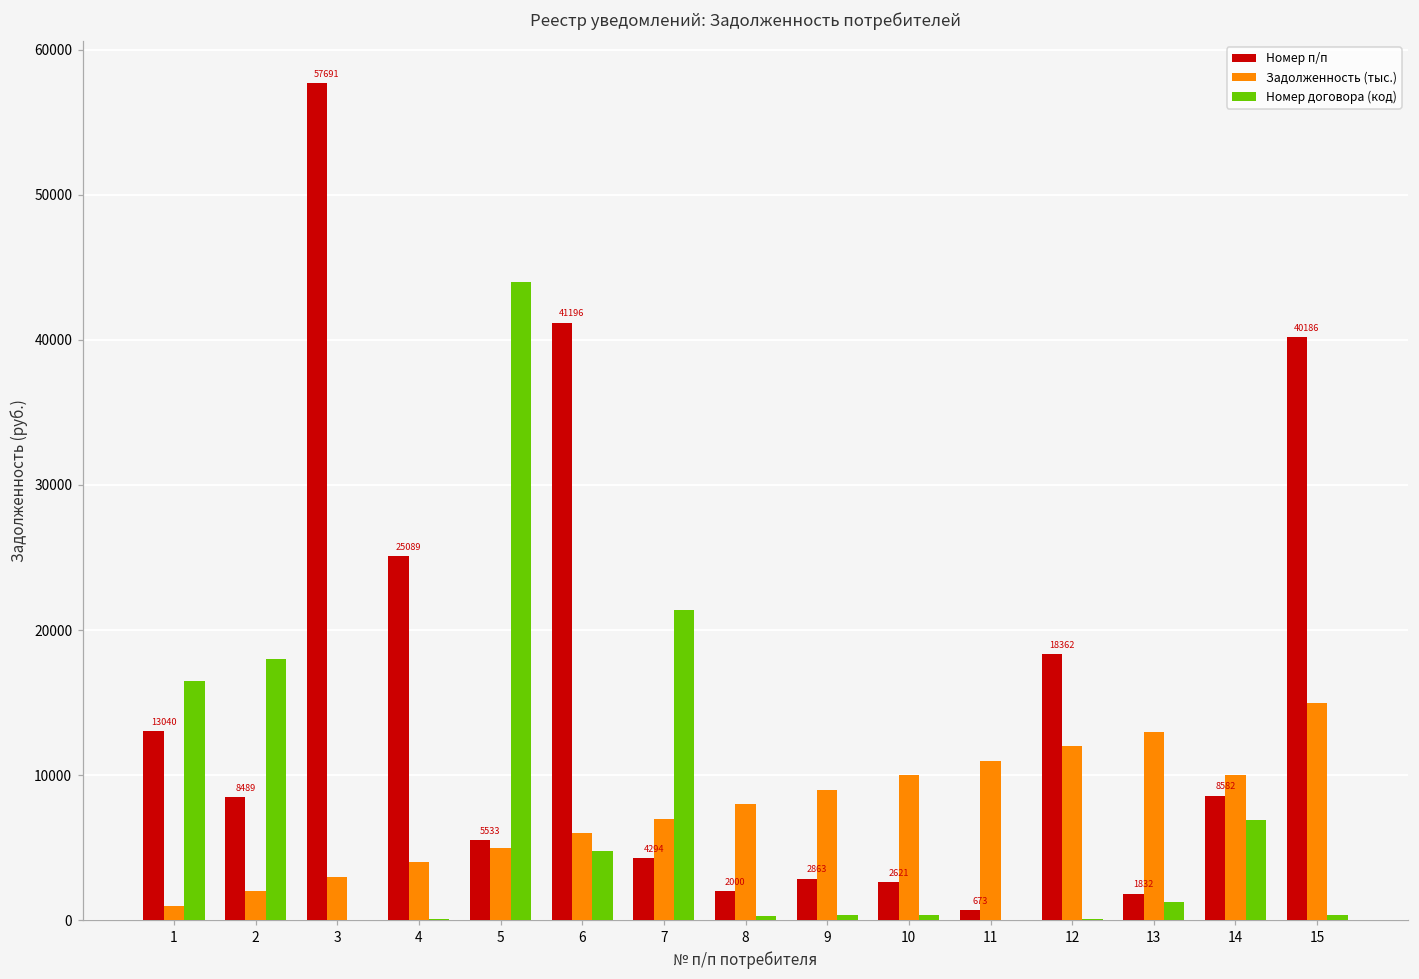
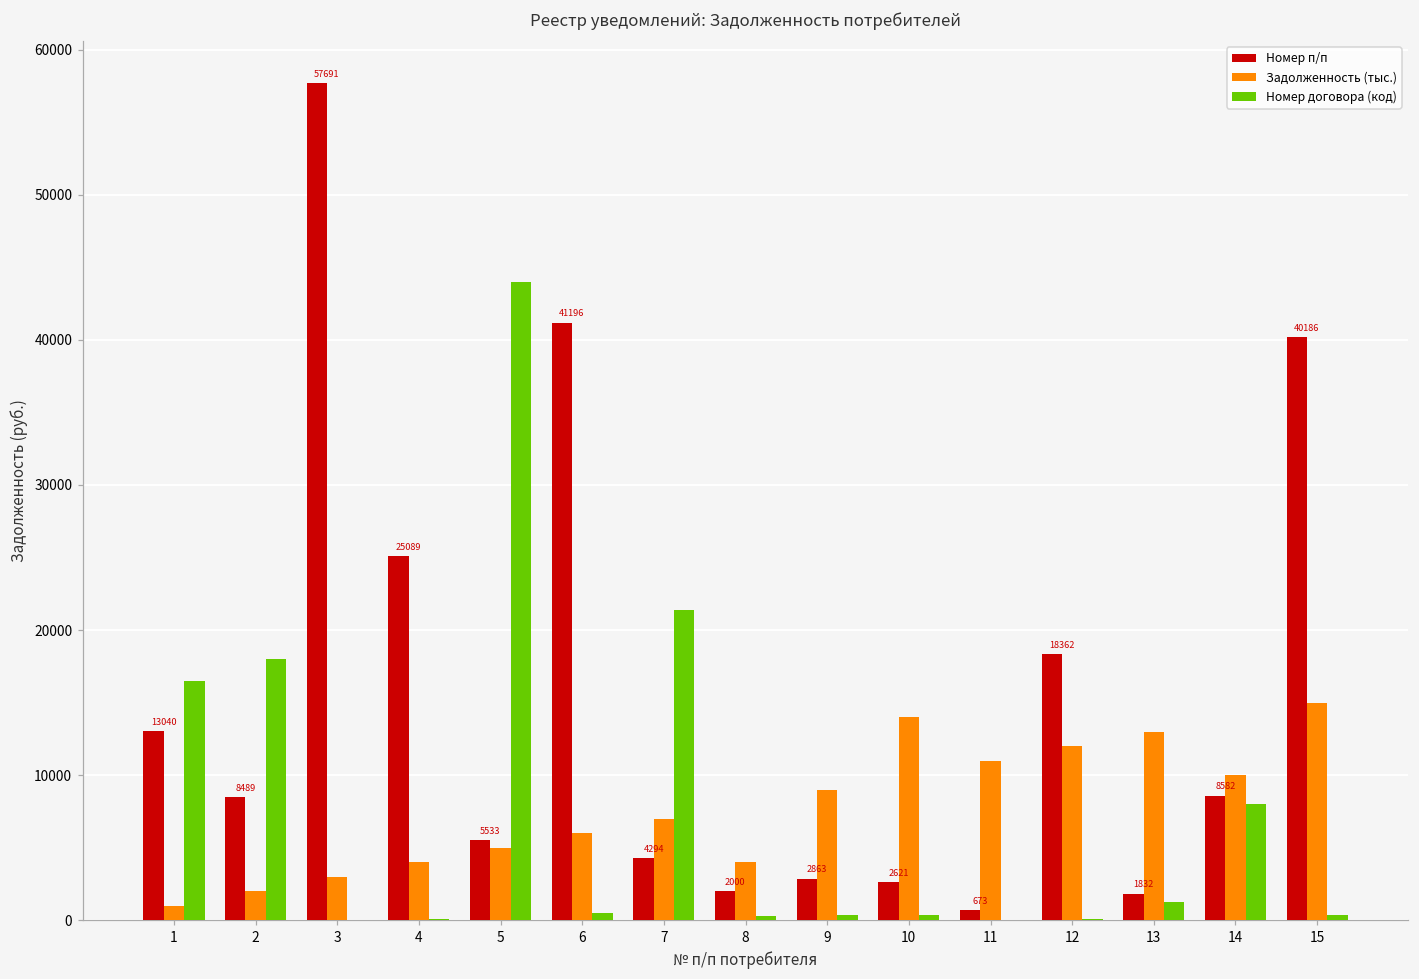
Номер договора (код), 6: 4700 -> 500
Задолженность (тыс.), 8: 8000 -> 4000
Задолженность (тыс.), 10: 10000 -> 14000
Номер договора (код), 14: 6900 -> 8000
